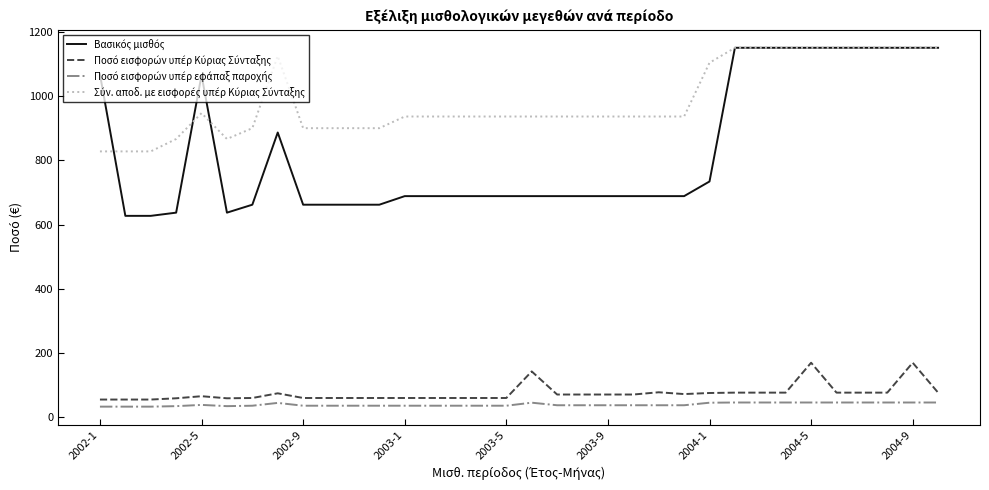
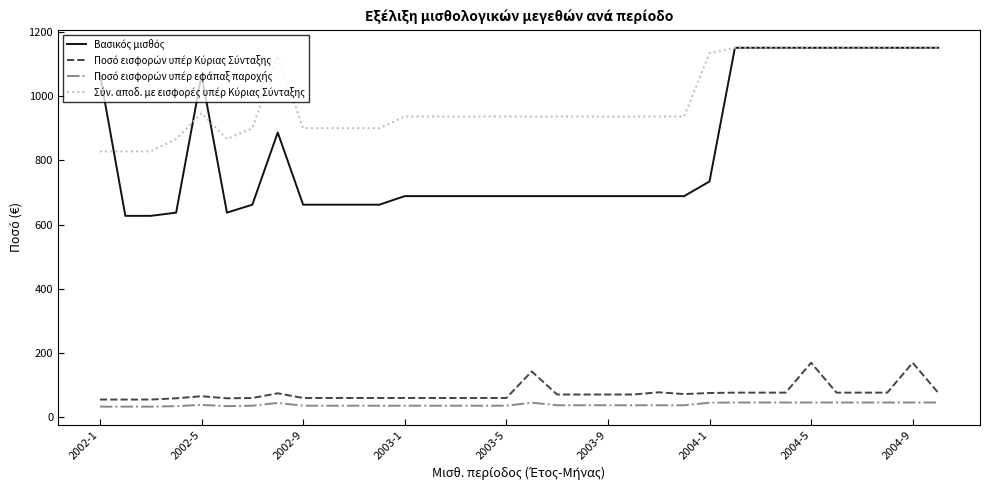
Σύν. αποδ. με εισφορές υπέρ Κύριας Σύνταξης, 2004-1: 1100 -> 1130
